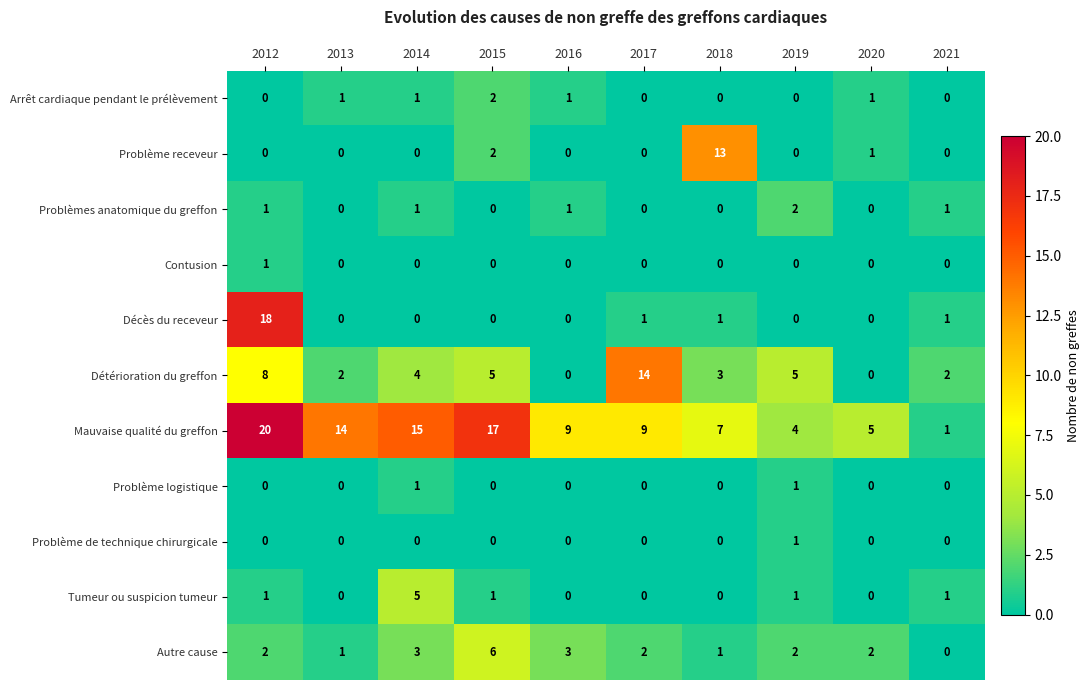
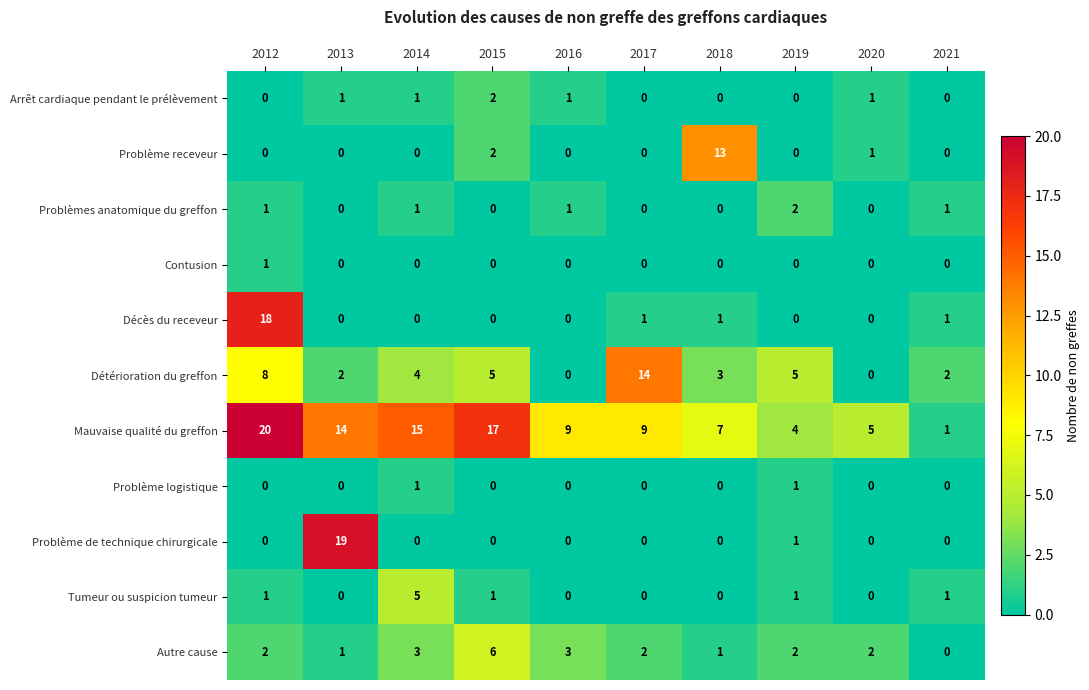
Problème de technique chirurgicale, 2013: 0 -> 19
